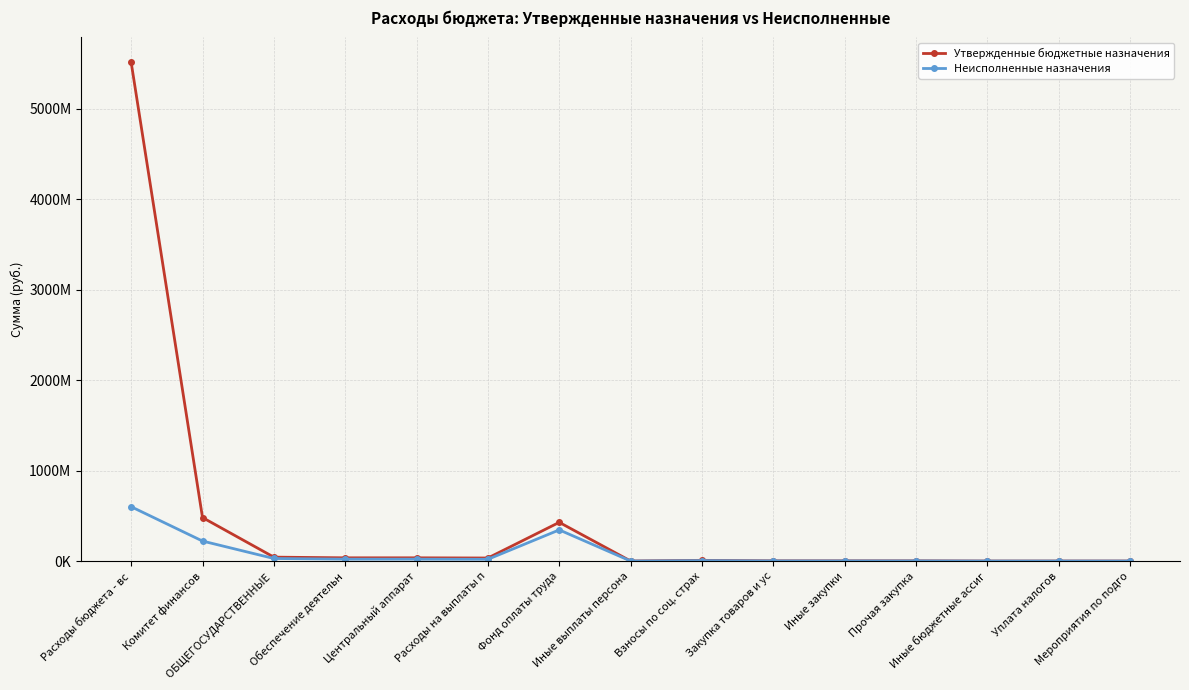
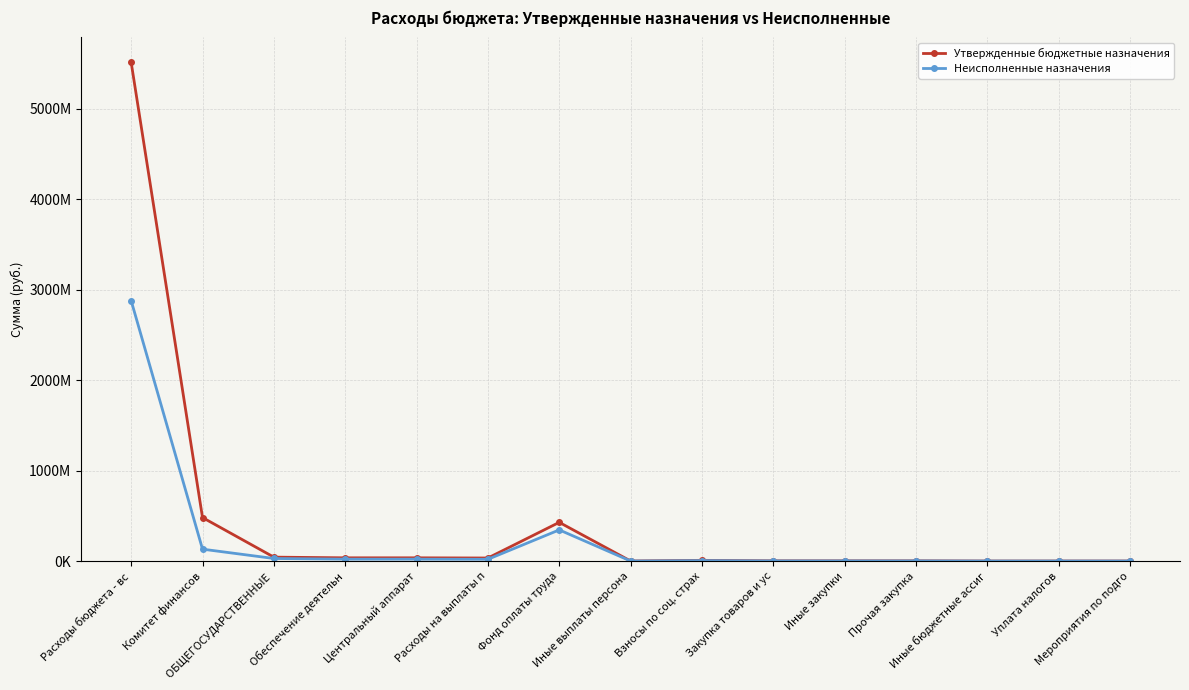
Неисполненные назначения, Расходы бюджета - вс: 600000000 -> 2900000000
Неисполненные назначения, Комитет финансов: 200000000 -> 100000000
